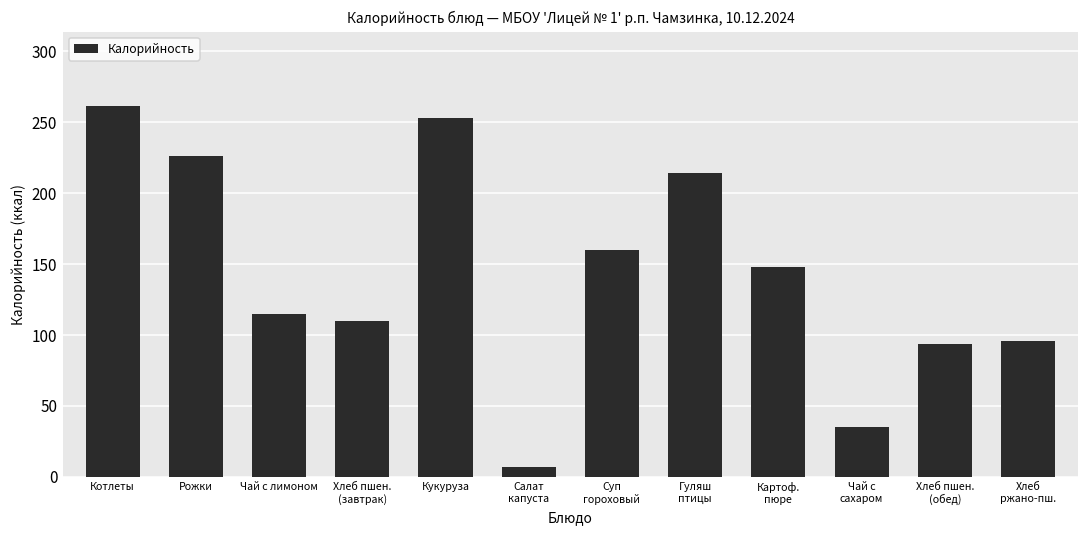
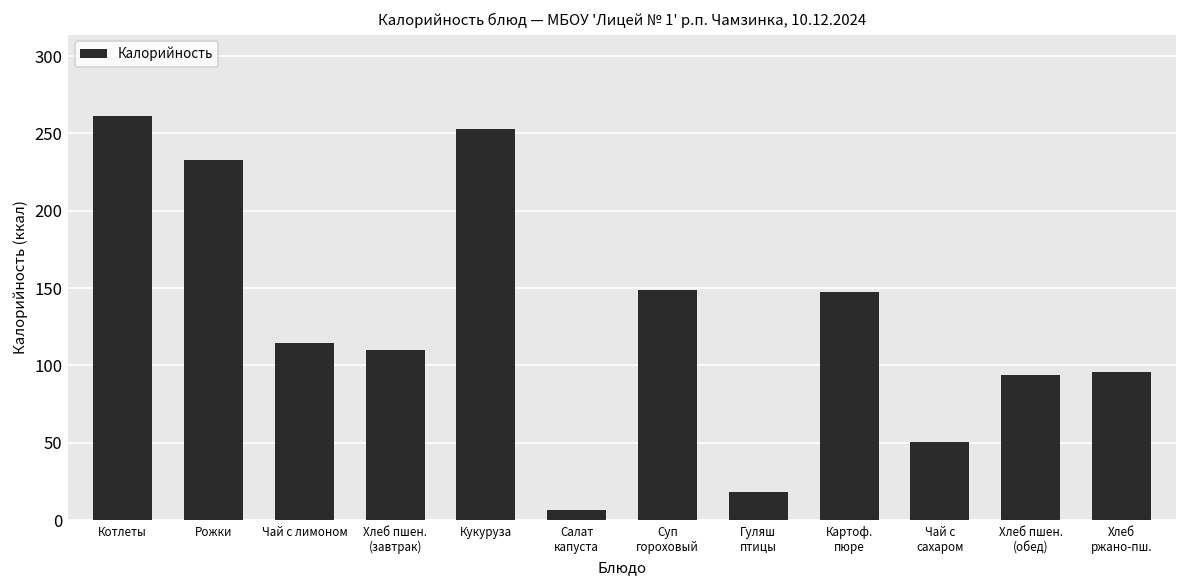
Рожки: 226 -> 233
Суп гороховый: 160 -> 149
Гуляш птицы: 214 -> 18
Чай с сахаром: 35 -> 51
